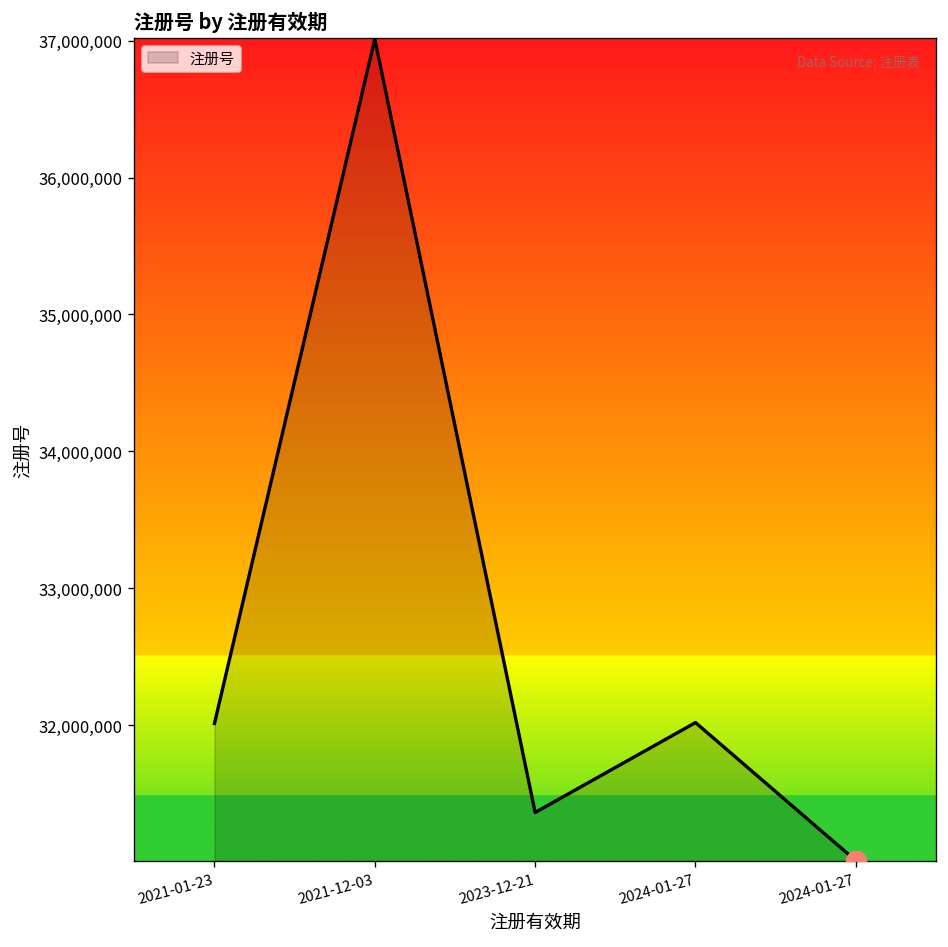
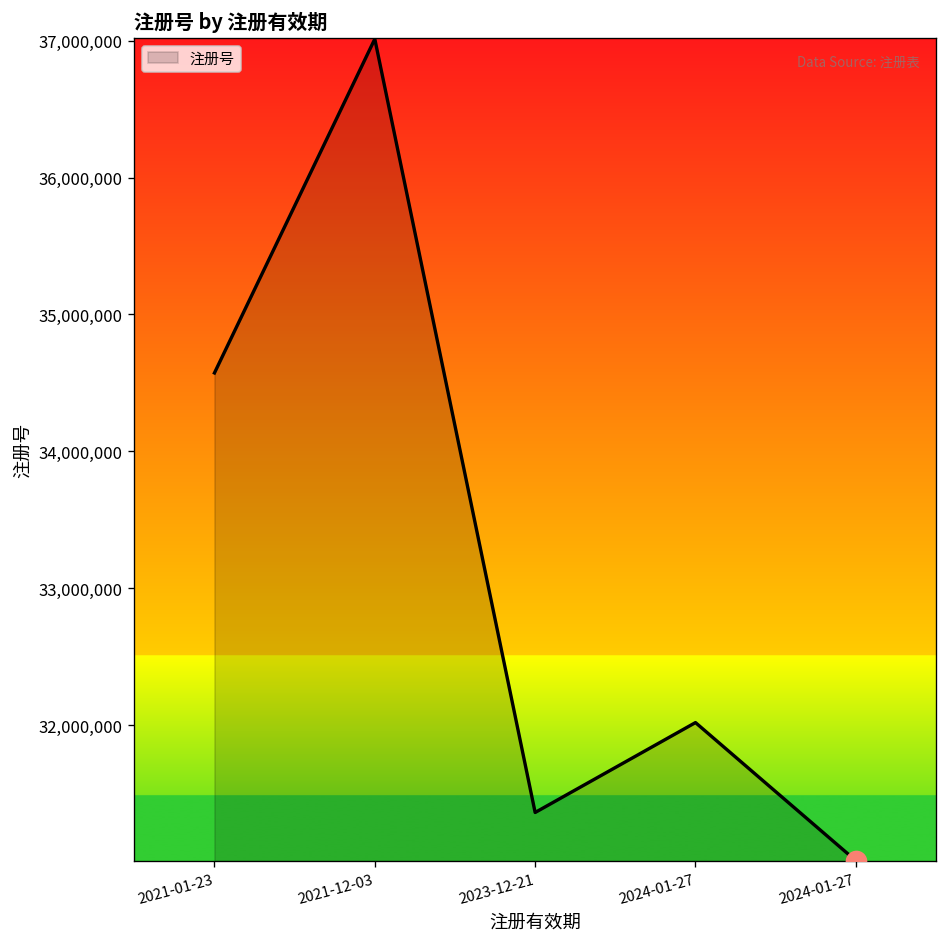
注册号, 2021-01-23: 32,010,000 -> 34,570,000
